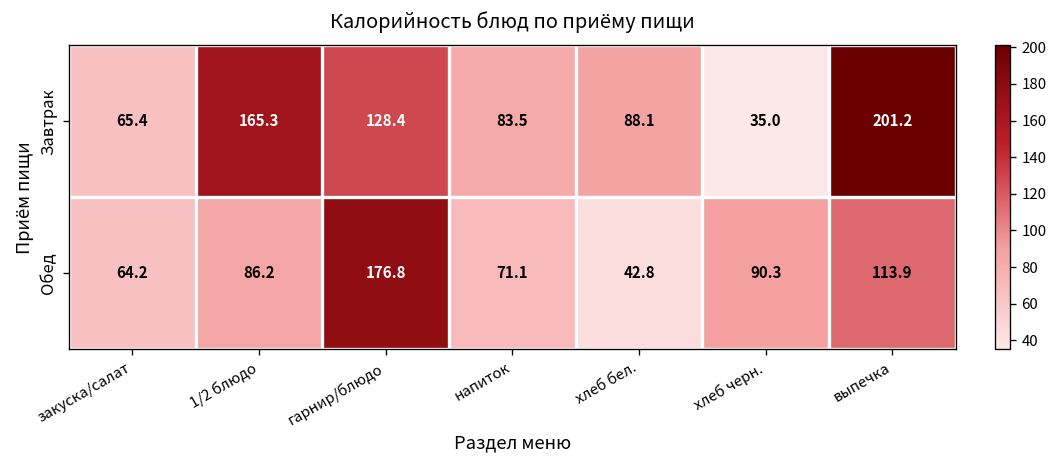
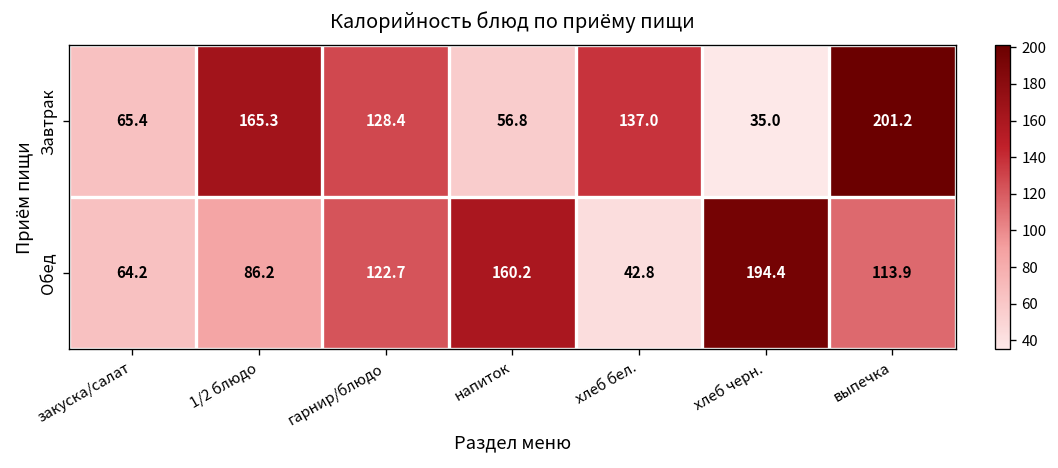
Завтрак, напиток: 83.5 -> 56.8
Завтрак, хлеб бел.: 88.1 -> 137.0
Обед, гарнир/блюдо: 176.8 -> 122.7
Обед, напиток: 71.1 -> 160.2
Обед, хлеб черн.: 90.3 -> 194.4
